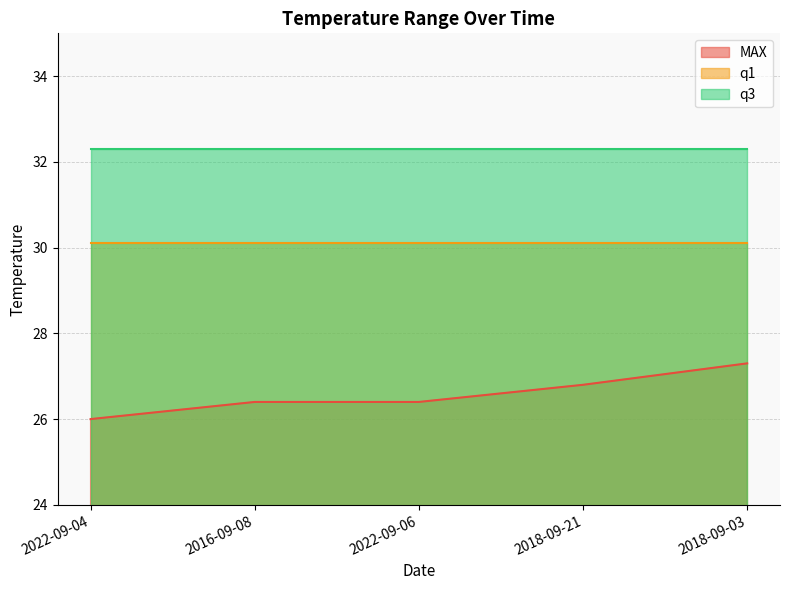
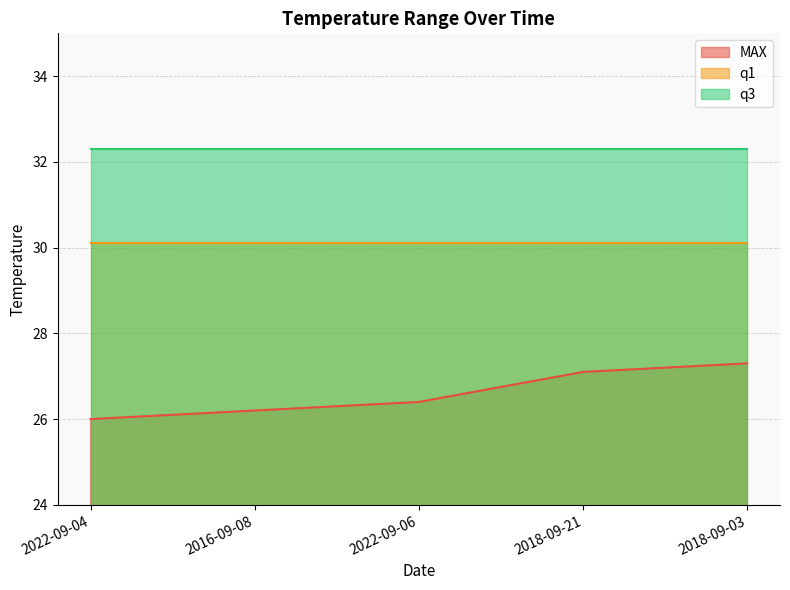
MAX, 2016-09-08: 26.4 -> 26.2
MAX, 2018-09-21: 26.8 -> 27.1
